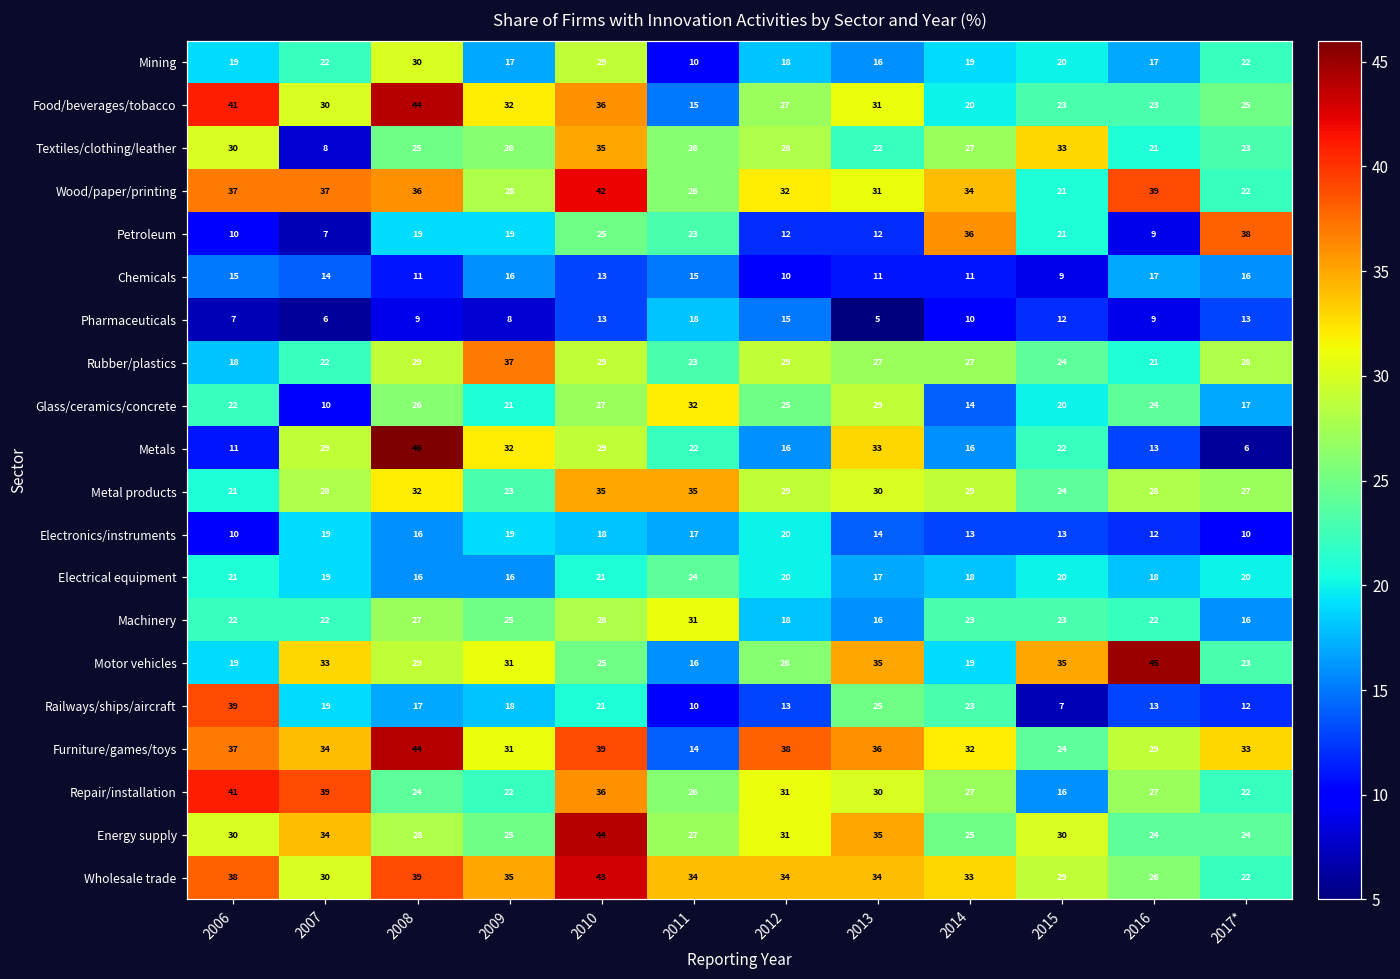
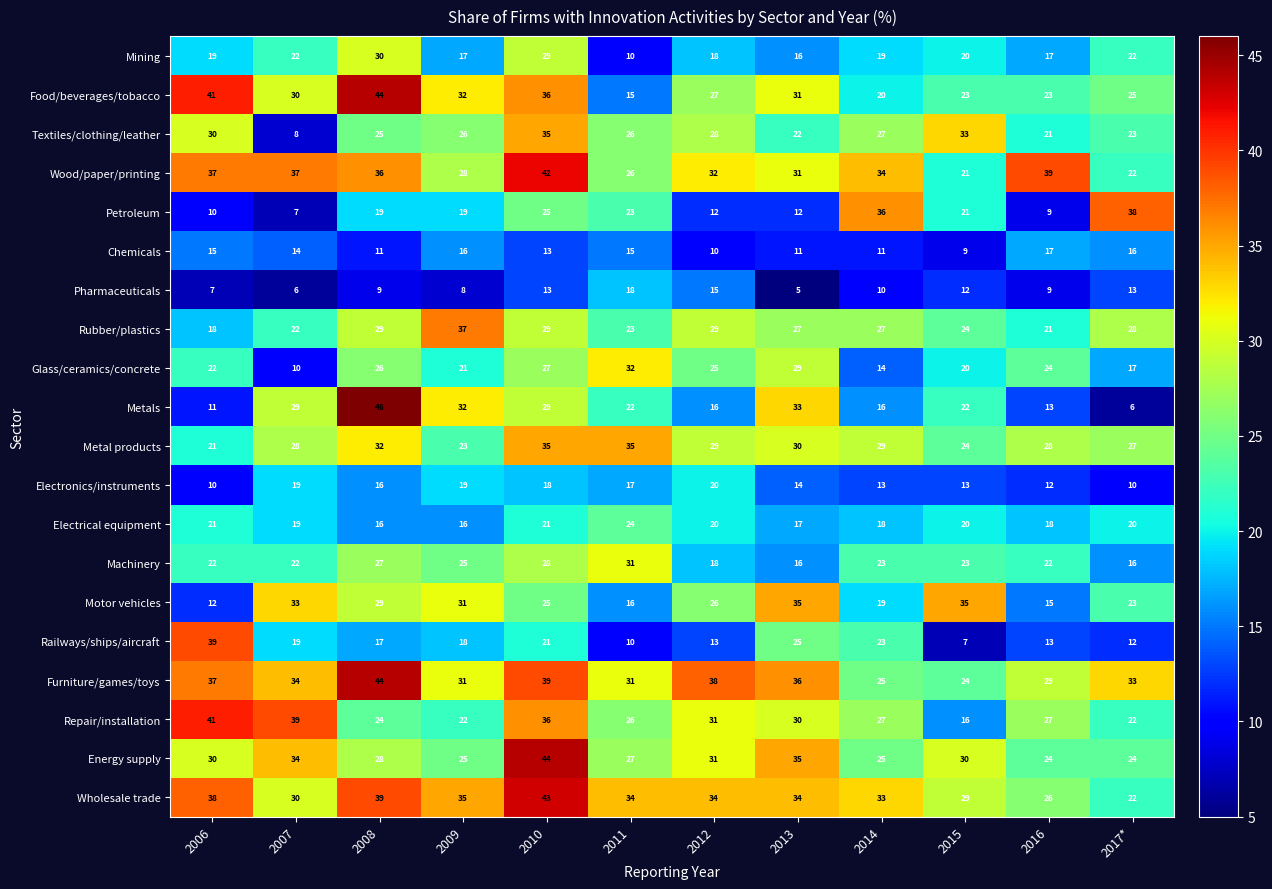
Motor vehicles, 2006: 19 -> 12
Motor vehicles, 2016: 45 -> 15
Furniture/games/toys, 2011: 14 -> 31
Furniture/games/toys, 2014: 32 -> 25
